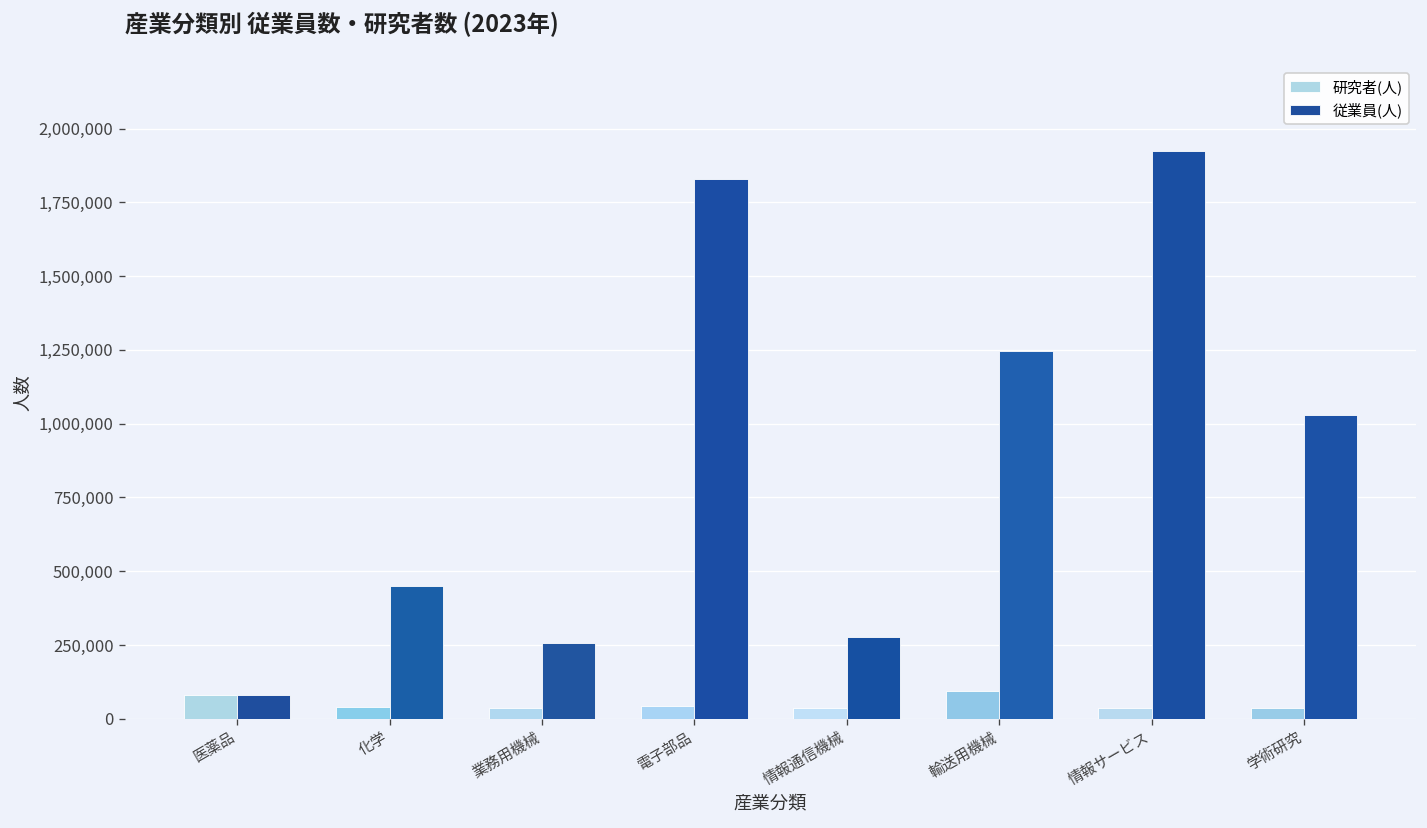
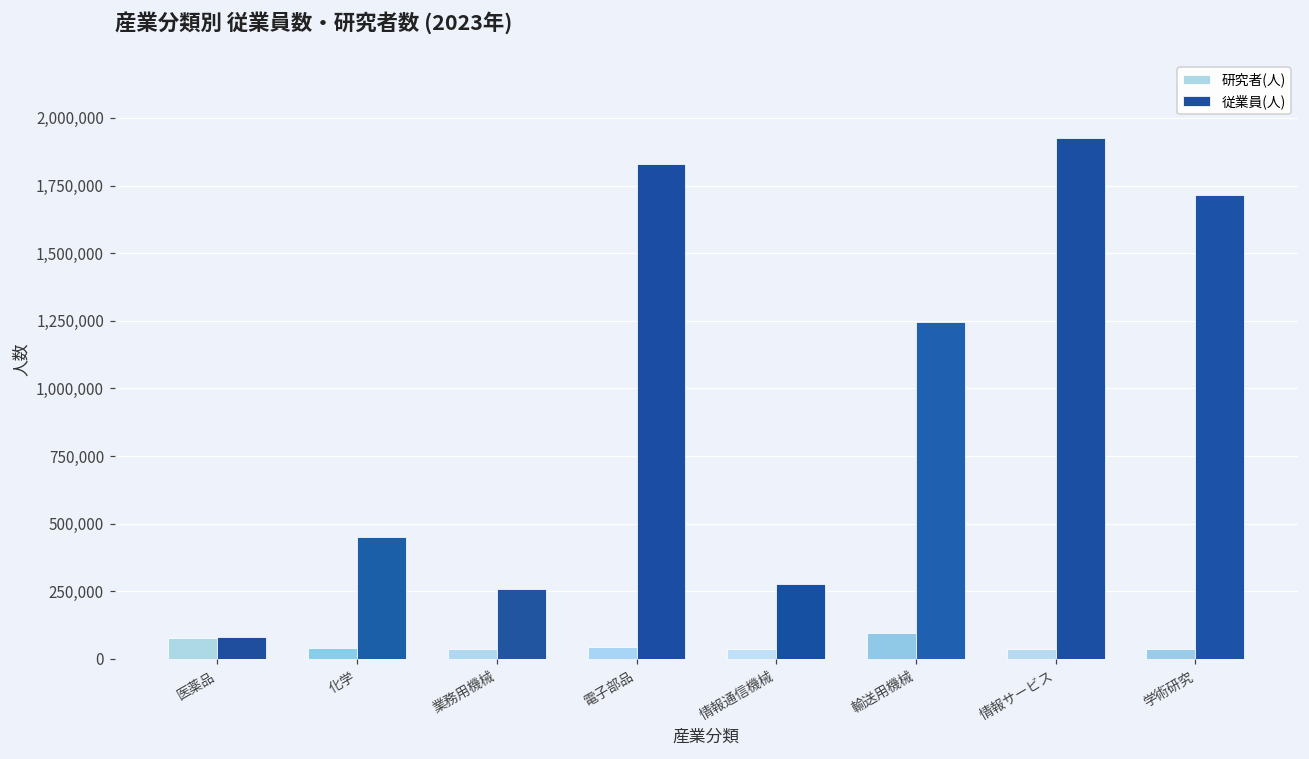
従業員(人), 学術研究: 1,030,000 -> 1,710,000
